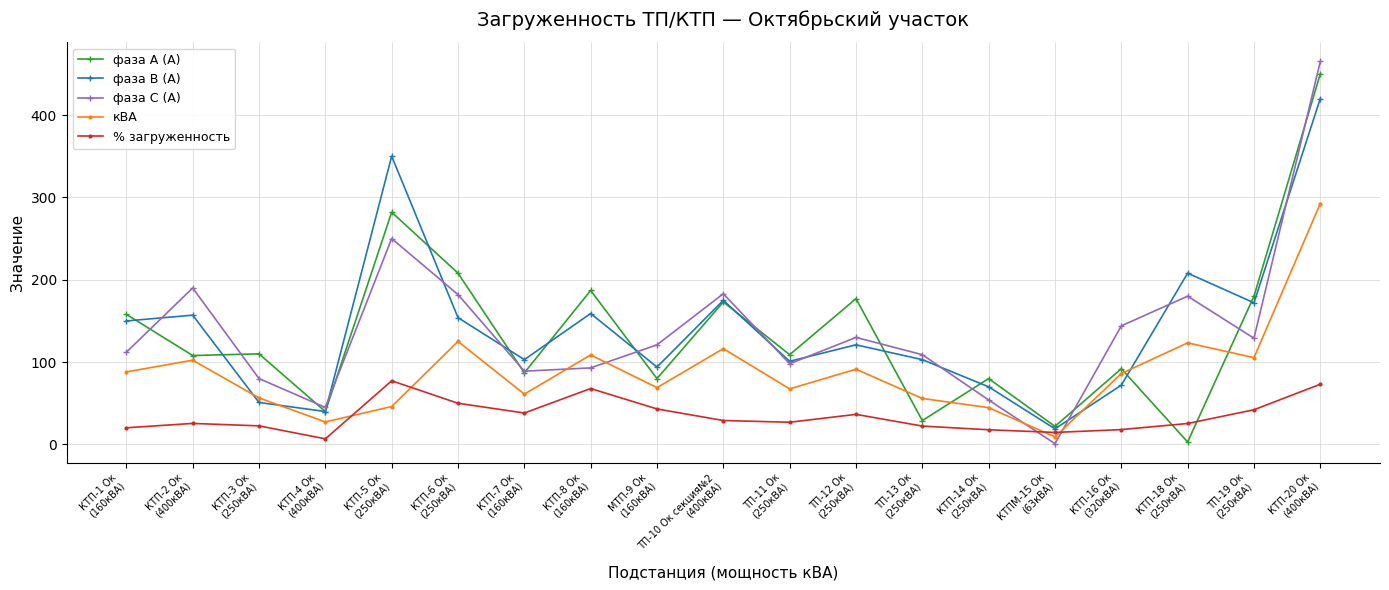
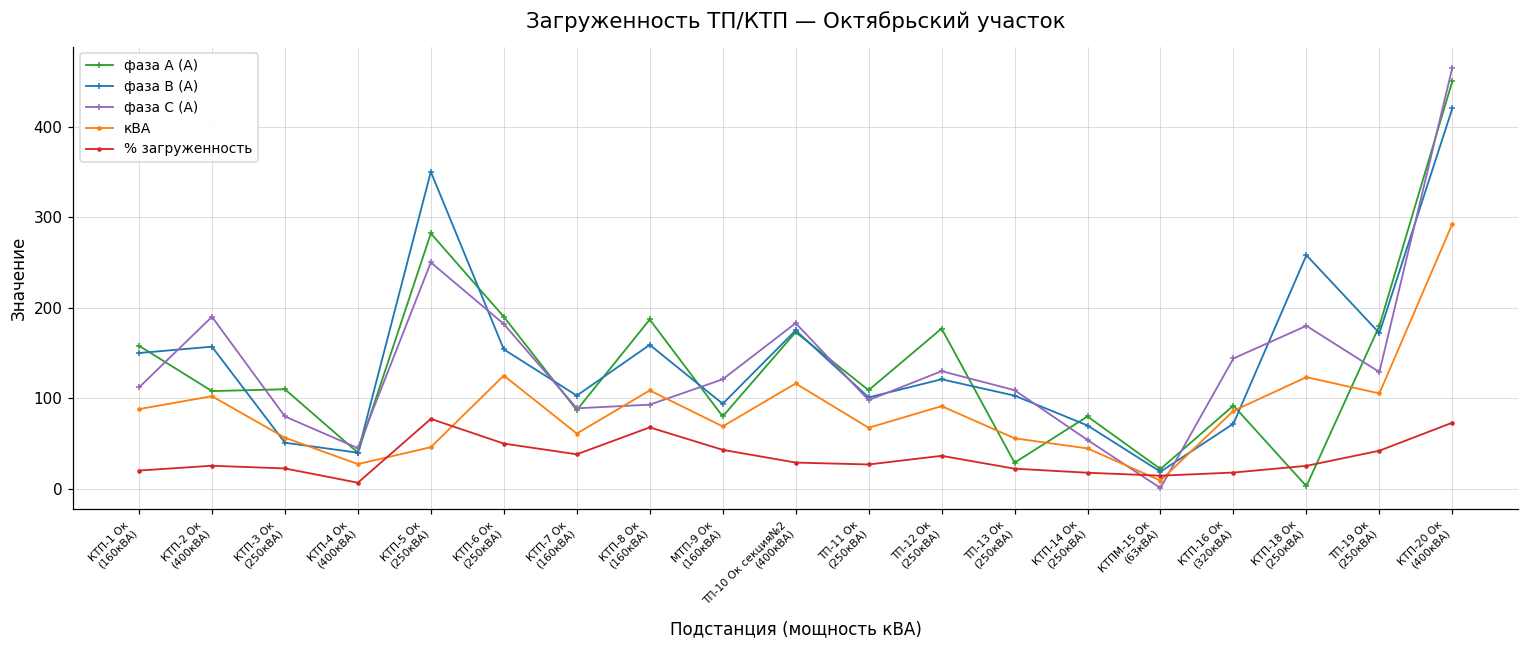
фаза А (А), КТП-6 Ок (250кВА): 210 -> 190
фаза В (А), КТП-18 Ок (250кВА): 210 -> 260
